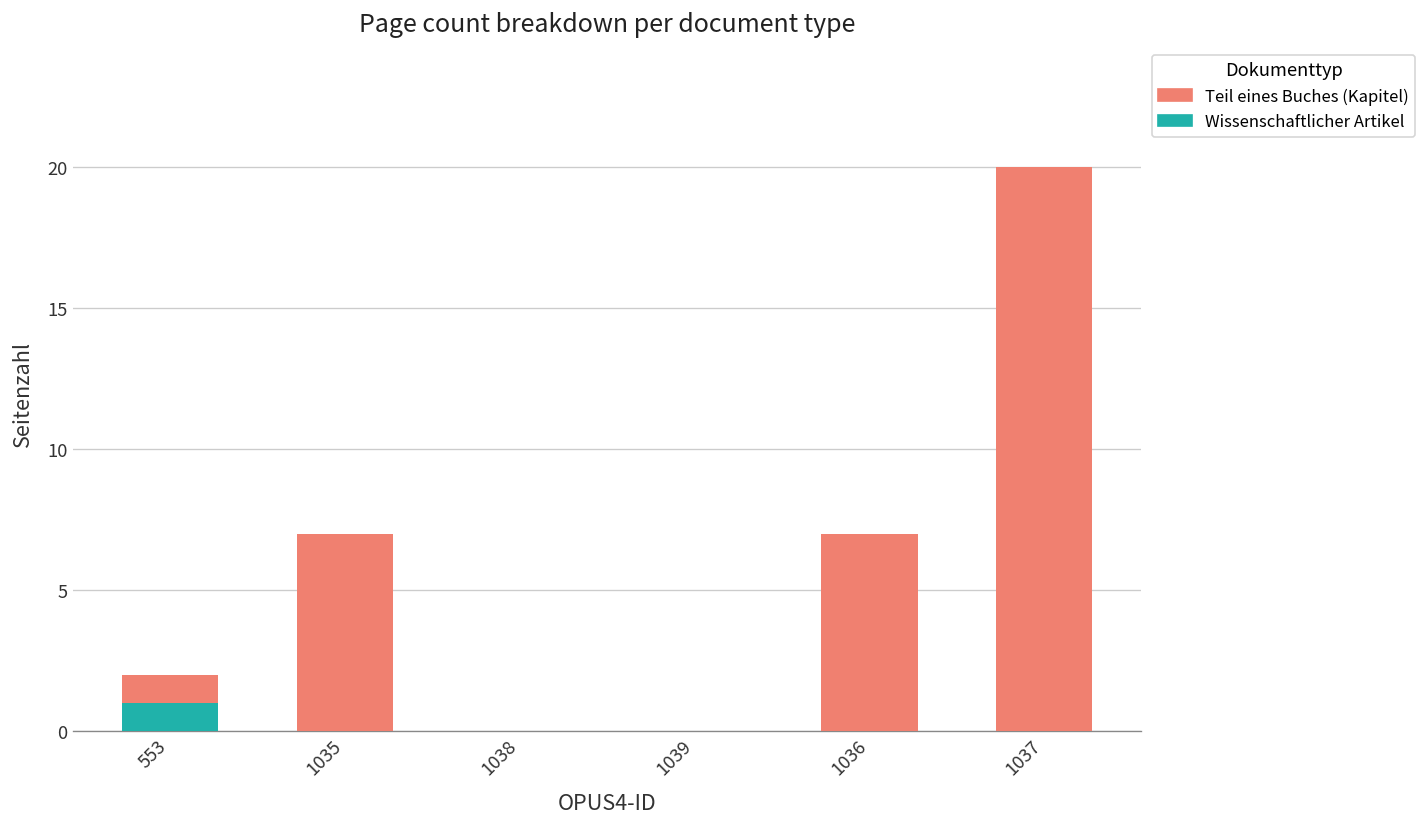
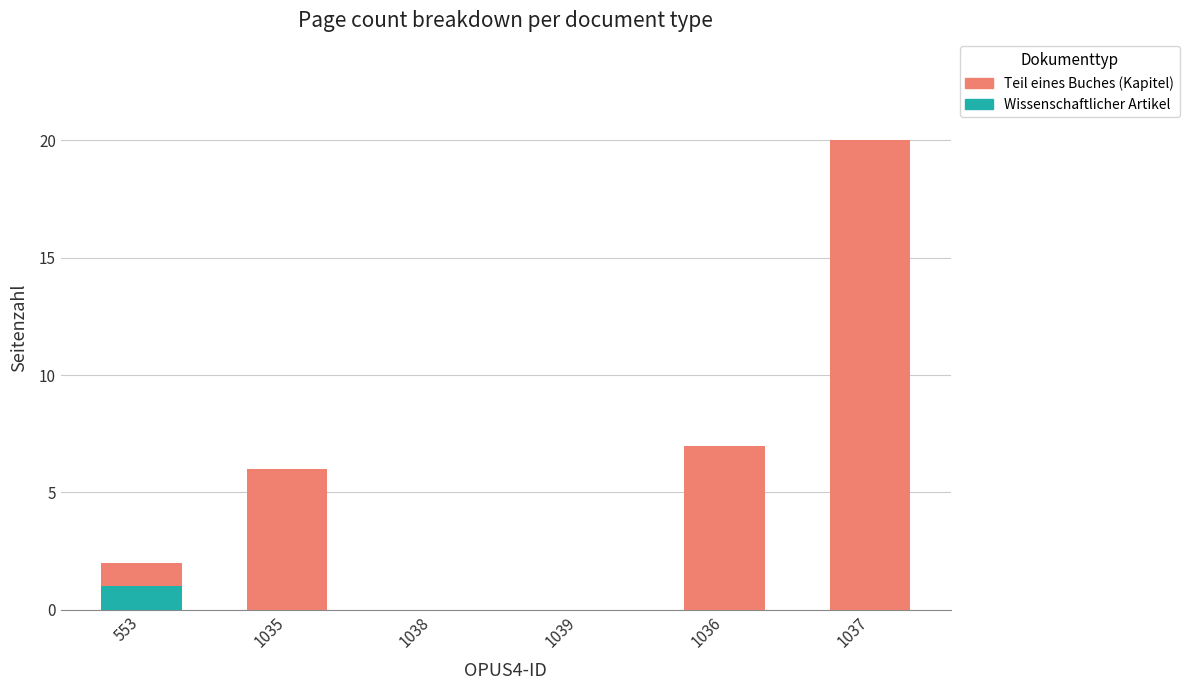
Teil eines Buches (Kapitel), 1035: 7 -> 6
